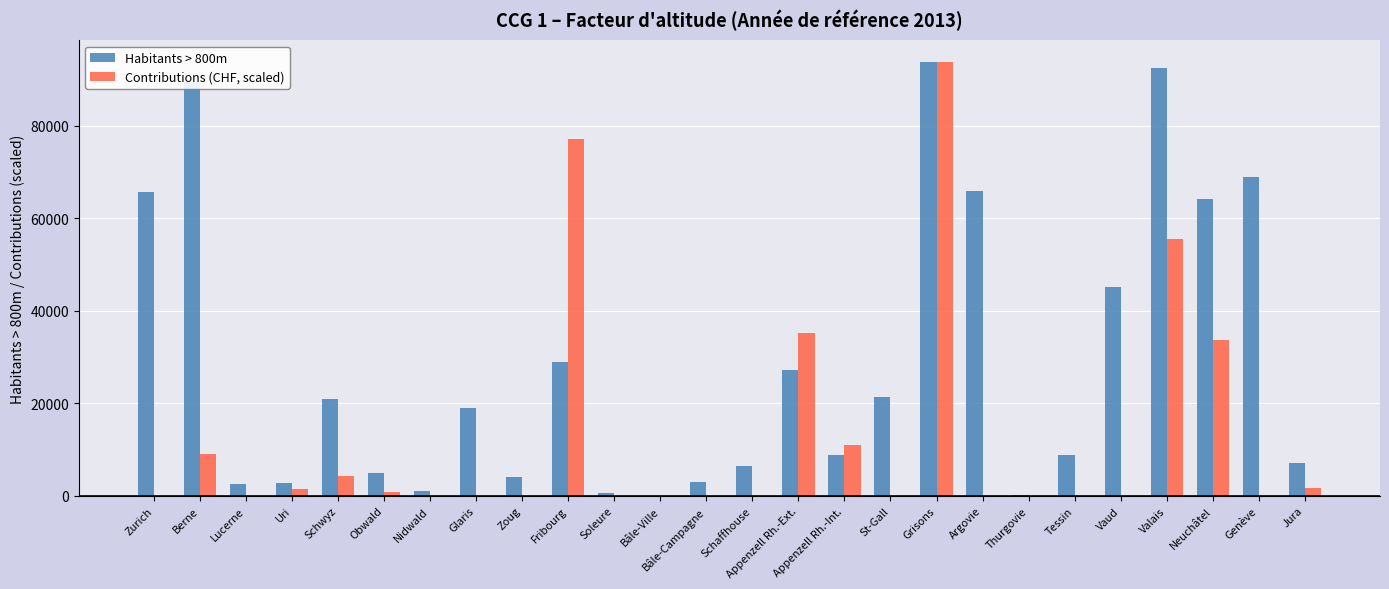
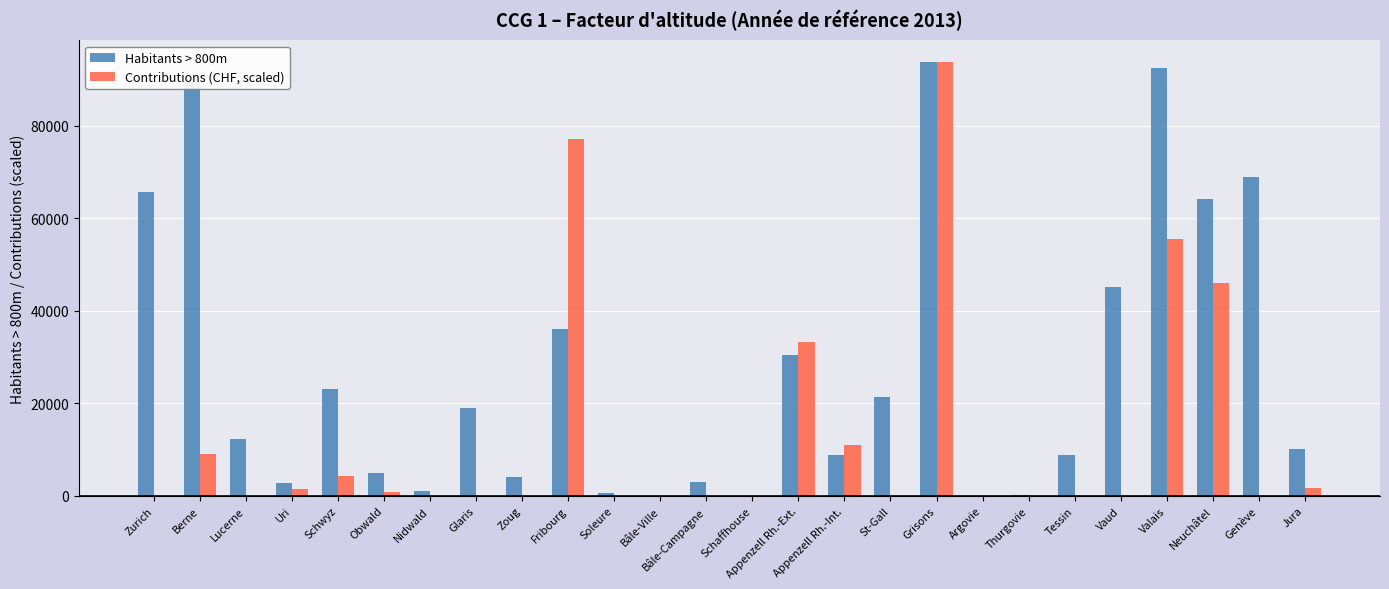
Habitants > 800m, Lucerne: 2000 -> 12000
Habitants > 800m, Schwyz: 21000 -> 23000
Habitants > 800m, Fribourg: 29000 -> 36000
Habitants > 800m, Schaffhouse: 6000 -> 0
Habitants > 800m, Appenzell Rh.-Ext.: 27000 -> 30000
Contributions (CHF, scaled), Appenzell Rh.-Ext.: 35000 -> 33000
Habitants > 800m, Argovie: 66000 -> 0
Contributions (CHF, scaled), Neuchâtel: 34000 -> 46000
Habitants > 800m, Jura: 7000 -> 10000
